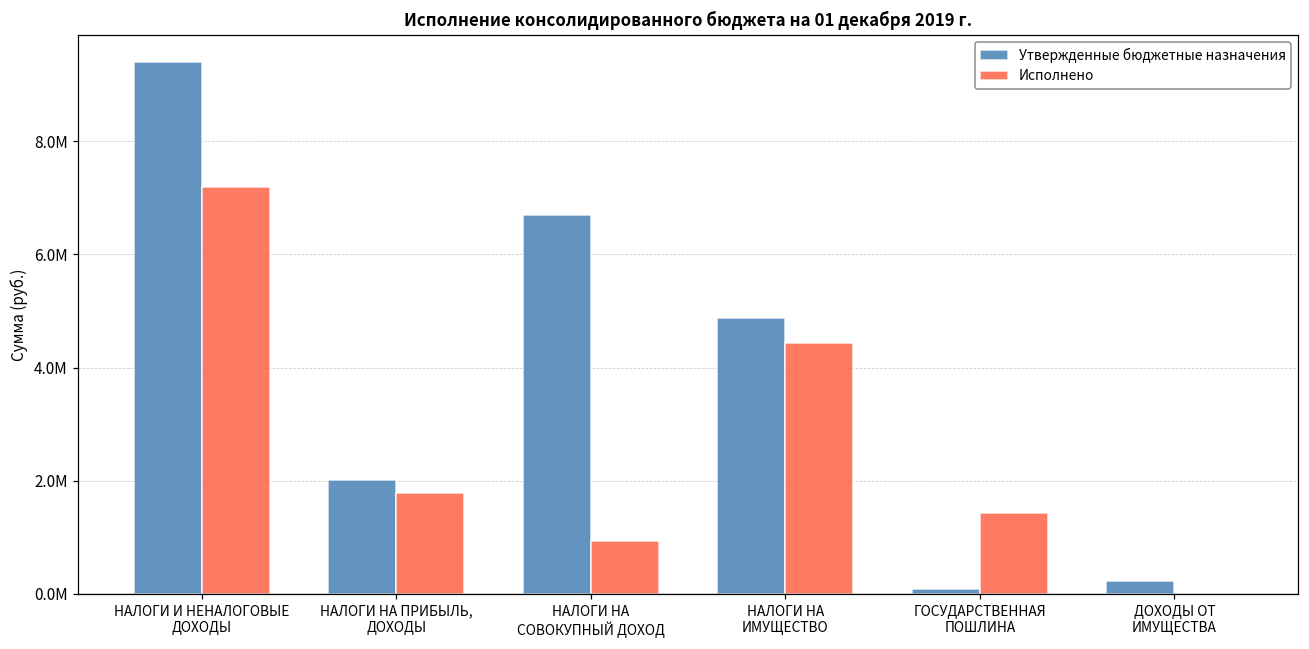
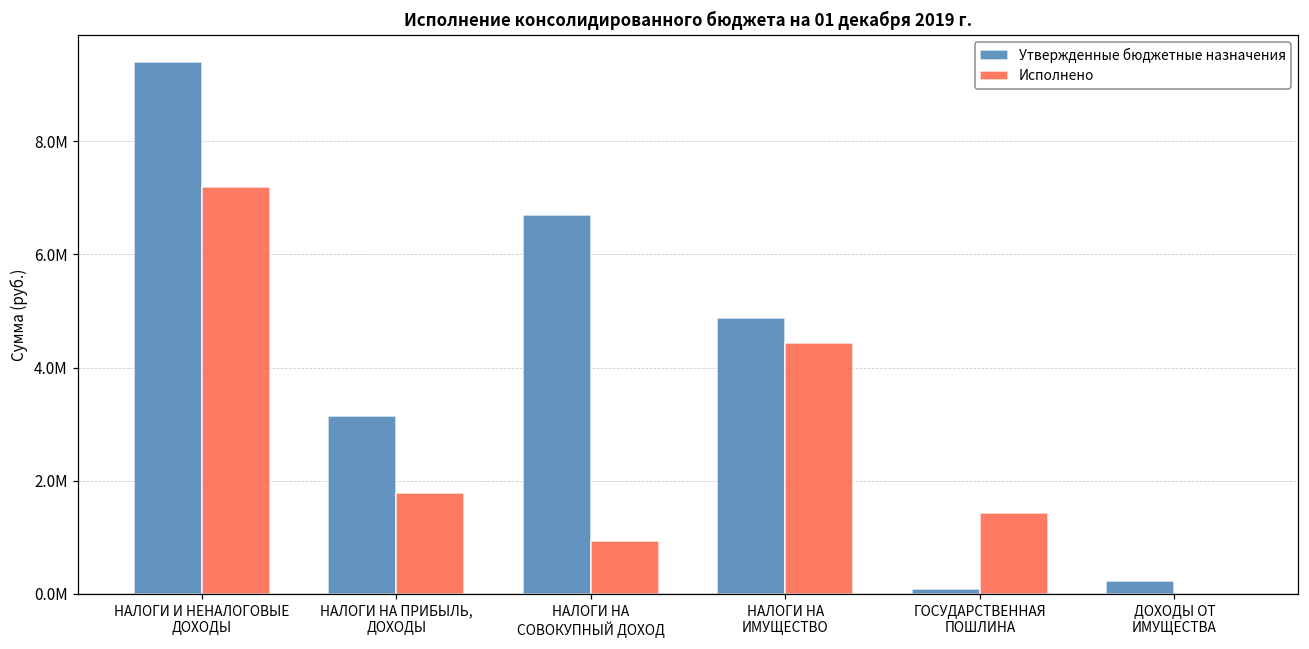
Утвержденные бюджетные назначения, НАЛОГИ НА ПРИБЫЛЬ, ДОХОДЫ: 2000000 -> 3100000
